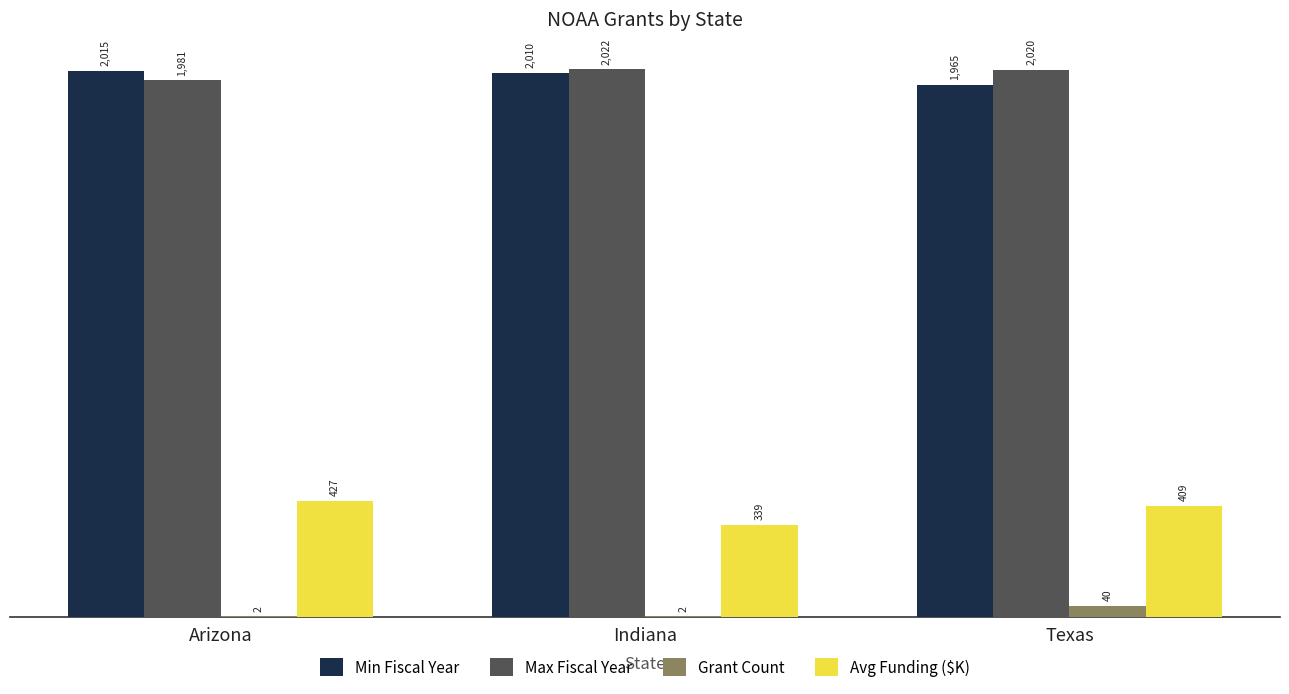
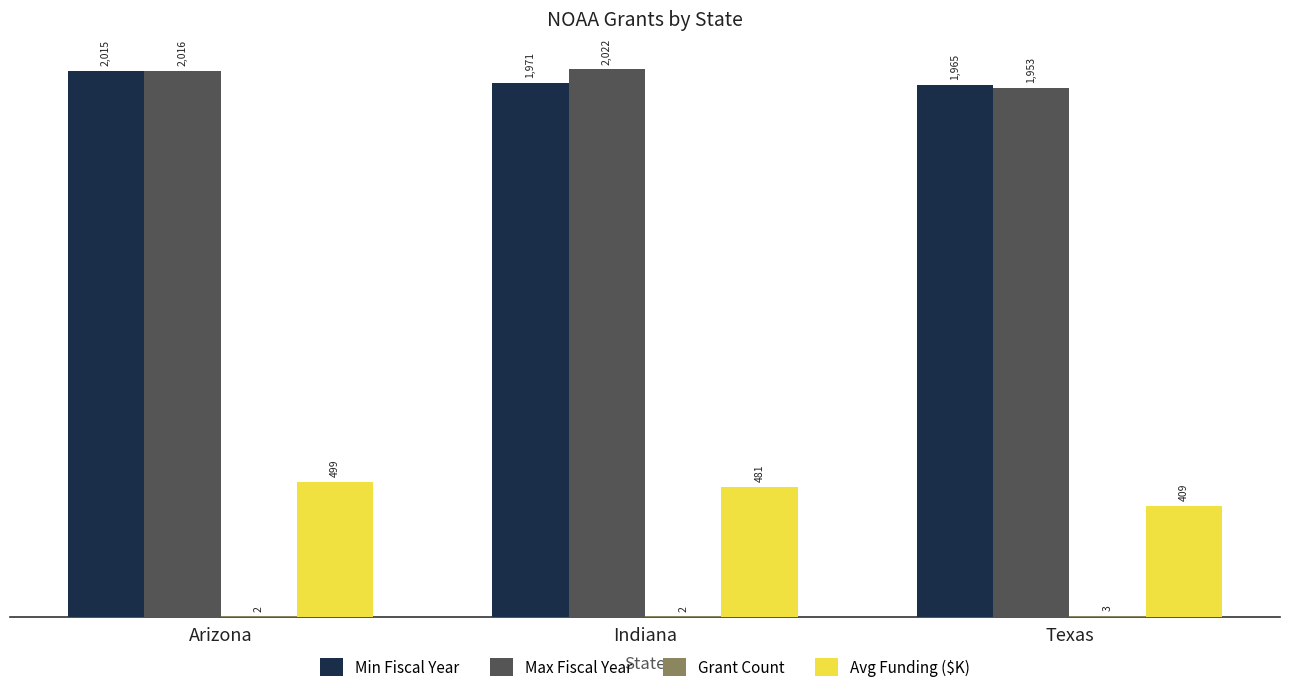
Max Fiscal Year, Arizona: 1,981 -> 2,016
Avg Funding ($K), Arizona: 427 -> 499
Min Fiscal Year, Indiana: 2,010 -> 1,971
Avg Funding ($K), Indiana: 339 -> 481
Max Fiscal Year, Texas: 2,020 -> 1,953
Grant Count, Texas: 40 -> 3
